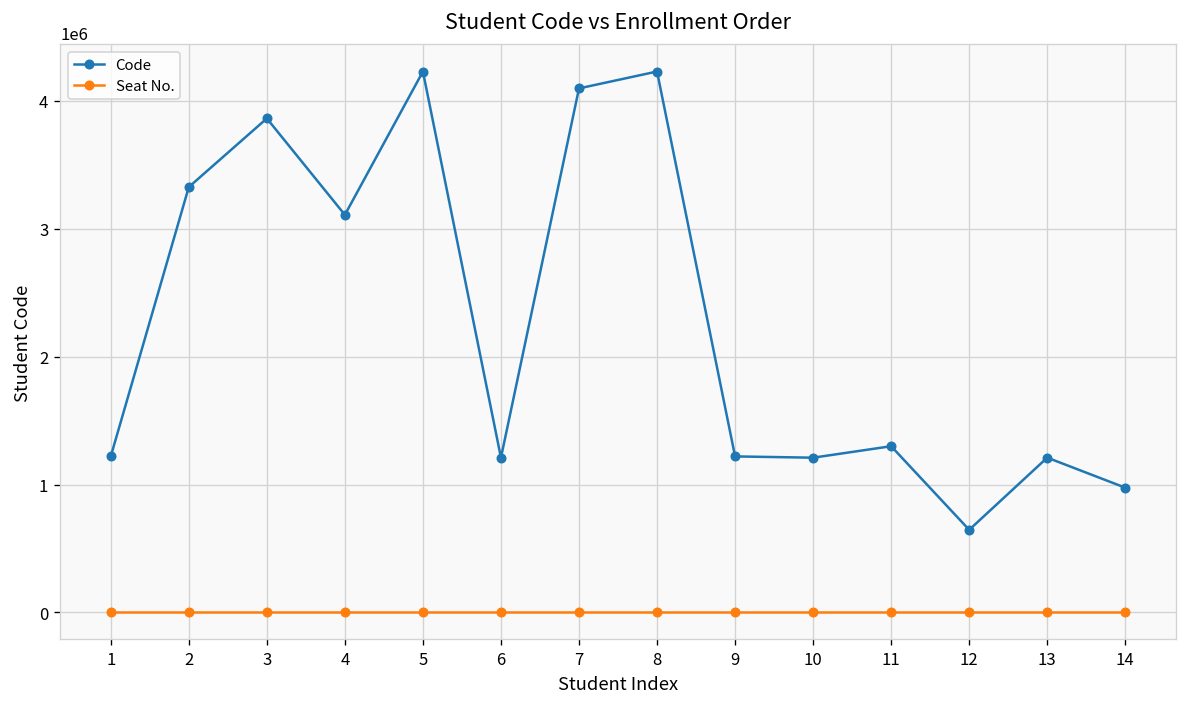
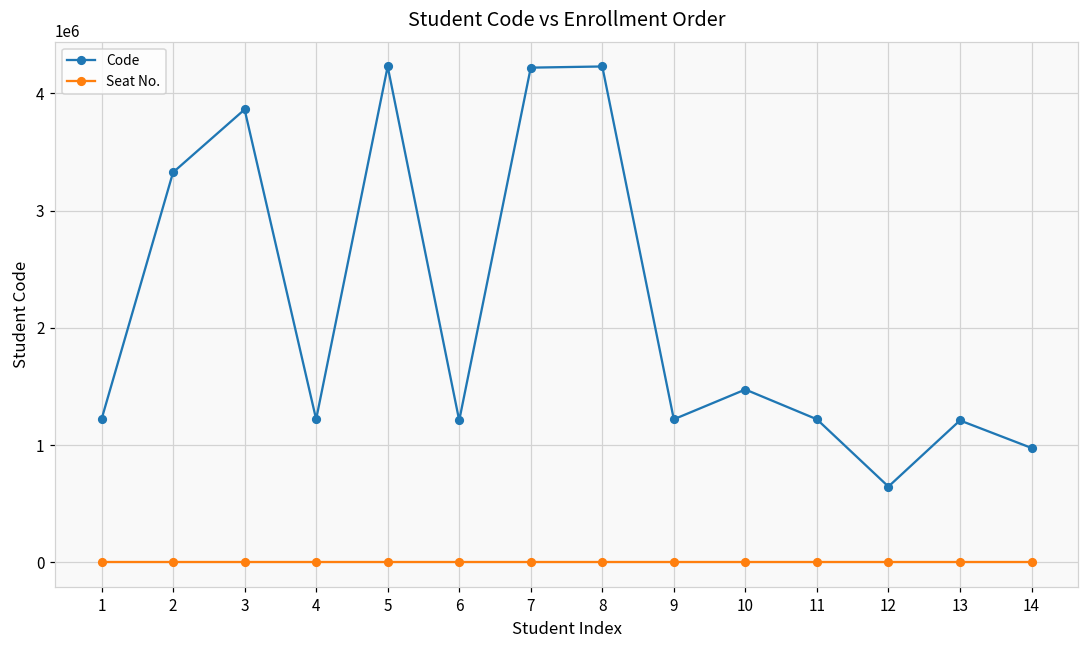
Code, 4: 3110000 -> 1220000
Code, 7: 4100000 -> 4220000
Code, 10: 1210000 -> 1470000
Code, 11: 1300000 -> 1220000
